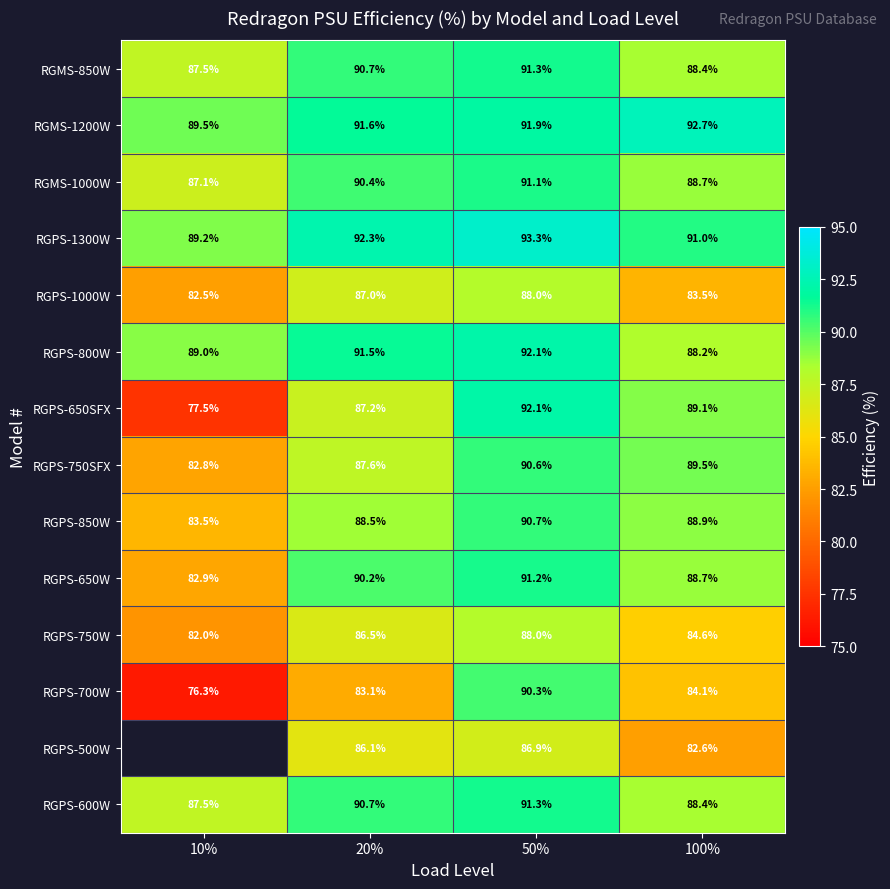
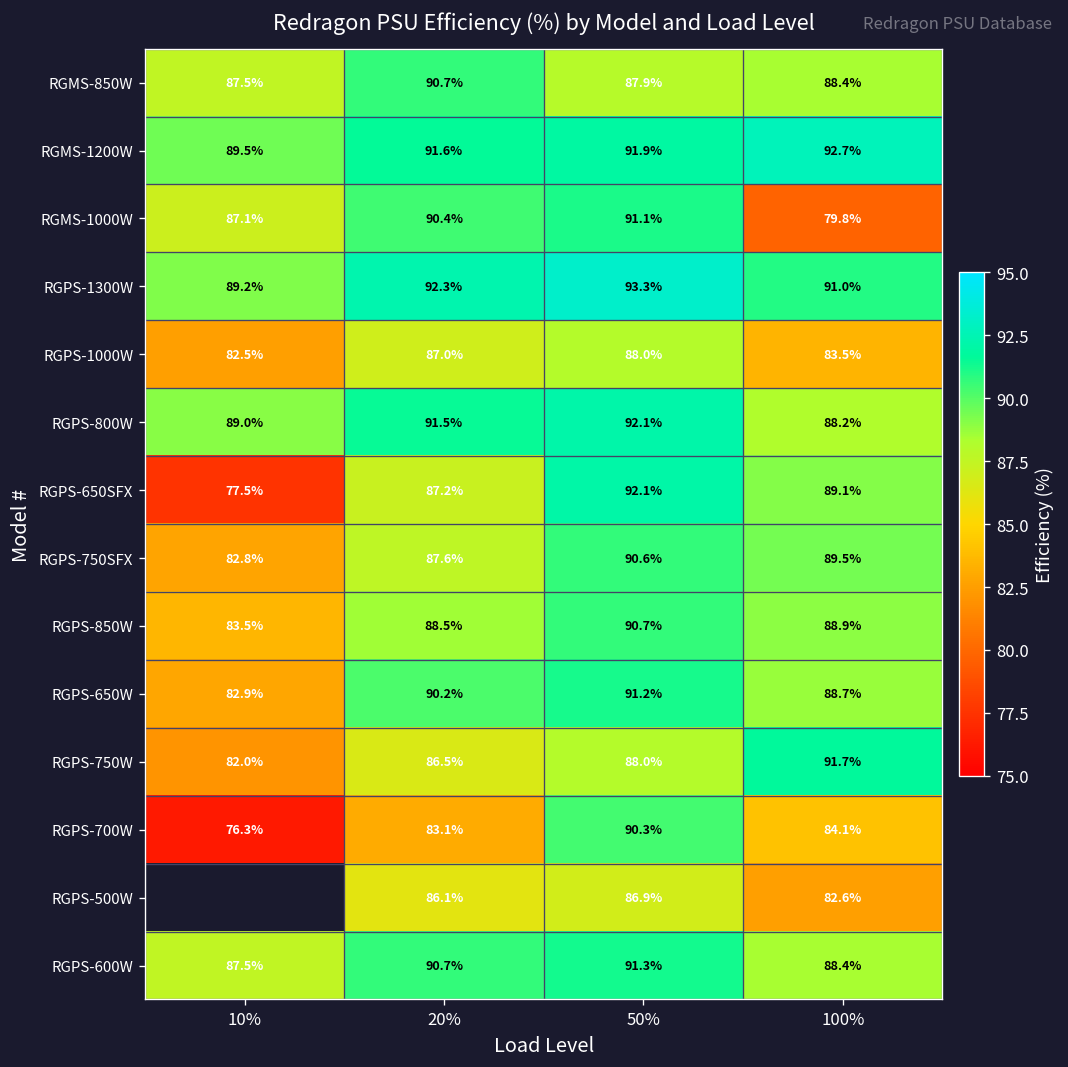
RGMS-850W, 50%: 91.3% -> 87.9%
RGMS-1000W, 100%: 88.7% -> 79.8%
RGPS-750W, 100%: 84.6% -> 91.7%
